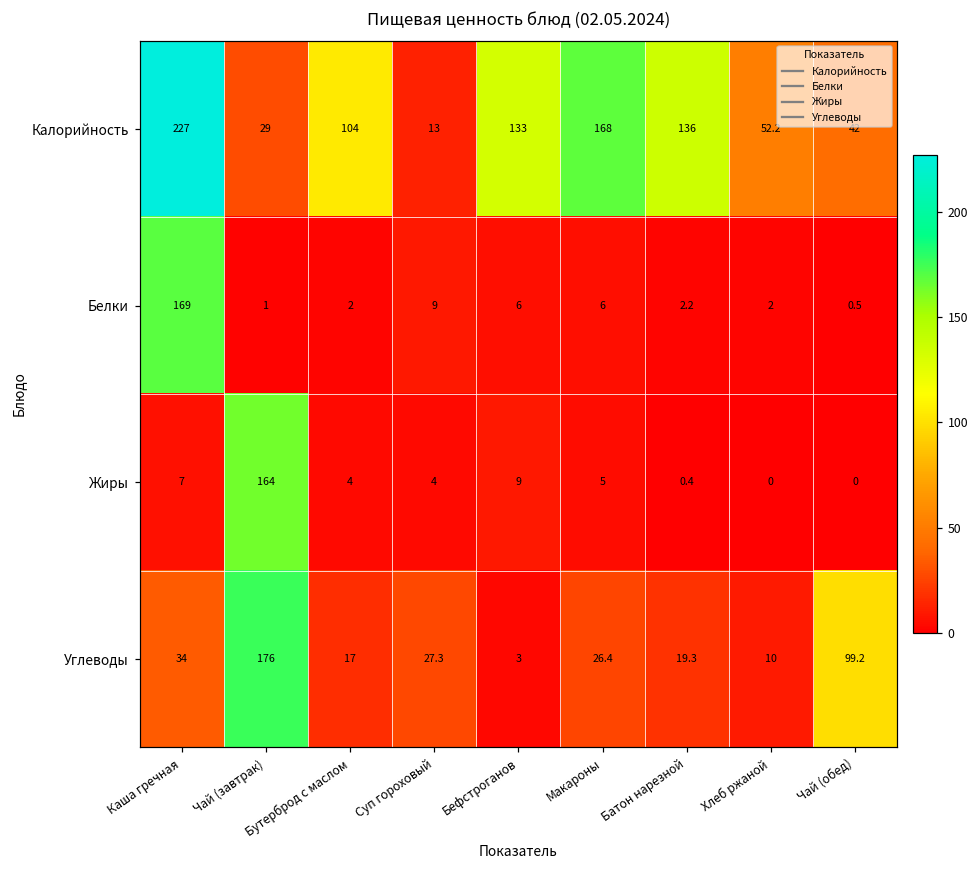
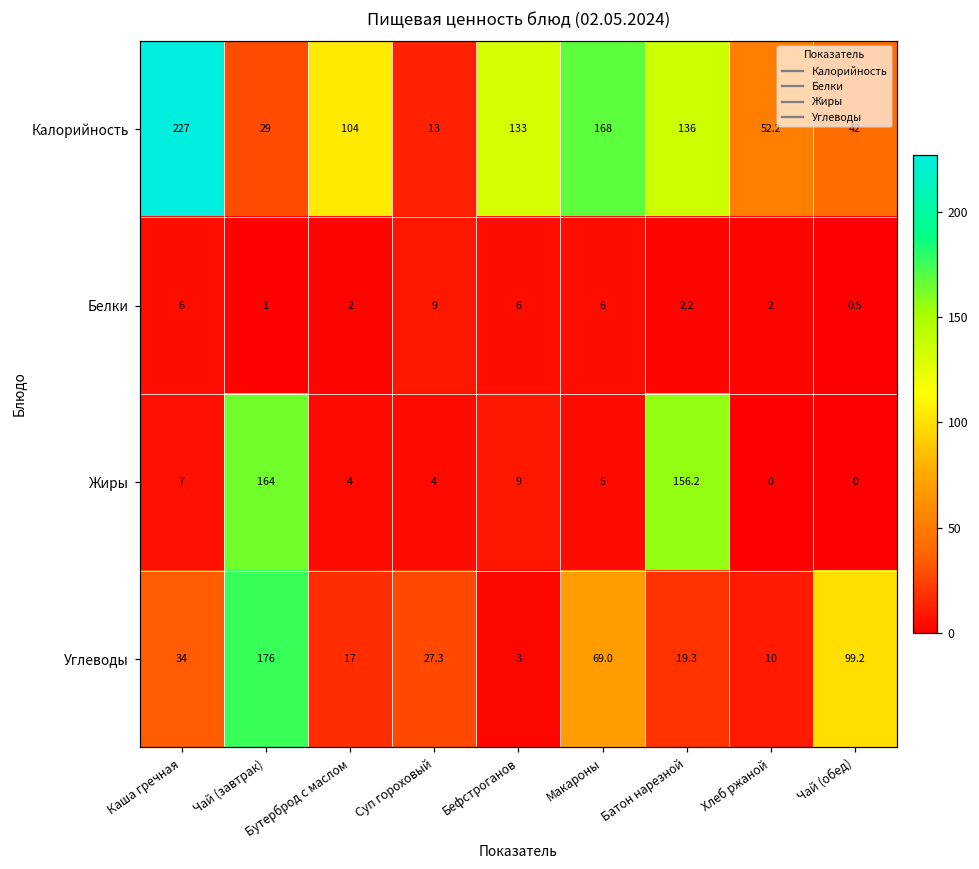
Белки, Каша гречная: 169 -> 6
Жиры, Батон нарезной: 0.4 -> 156.2
Углеводы, Макароны: 26.4 -> 69.0
